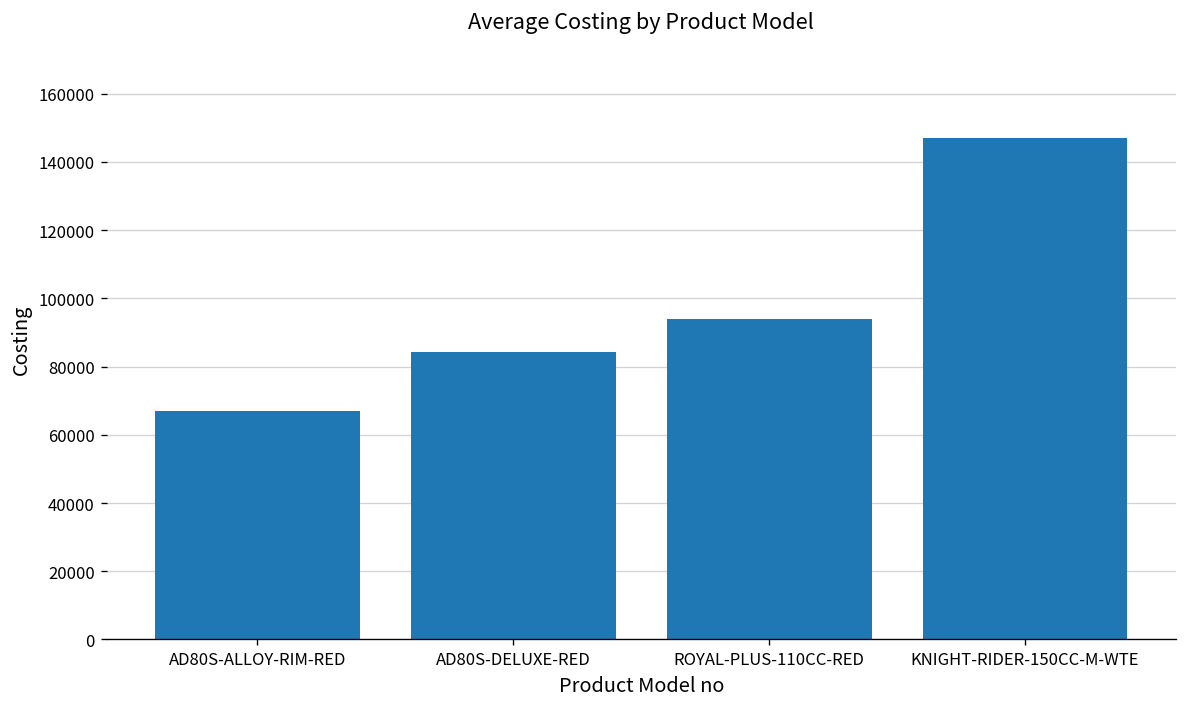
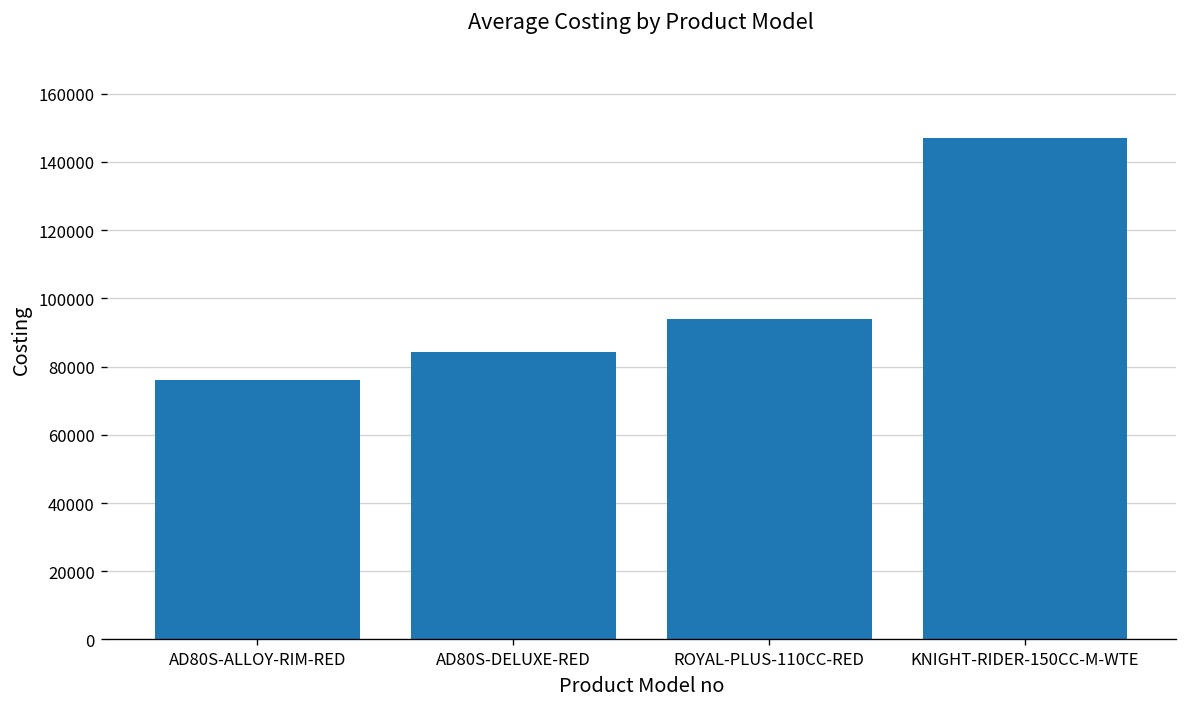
AD80S-ALLOY-RIM-RED: 67000 -> 76000
